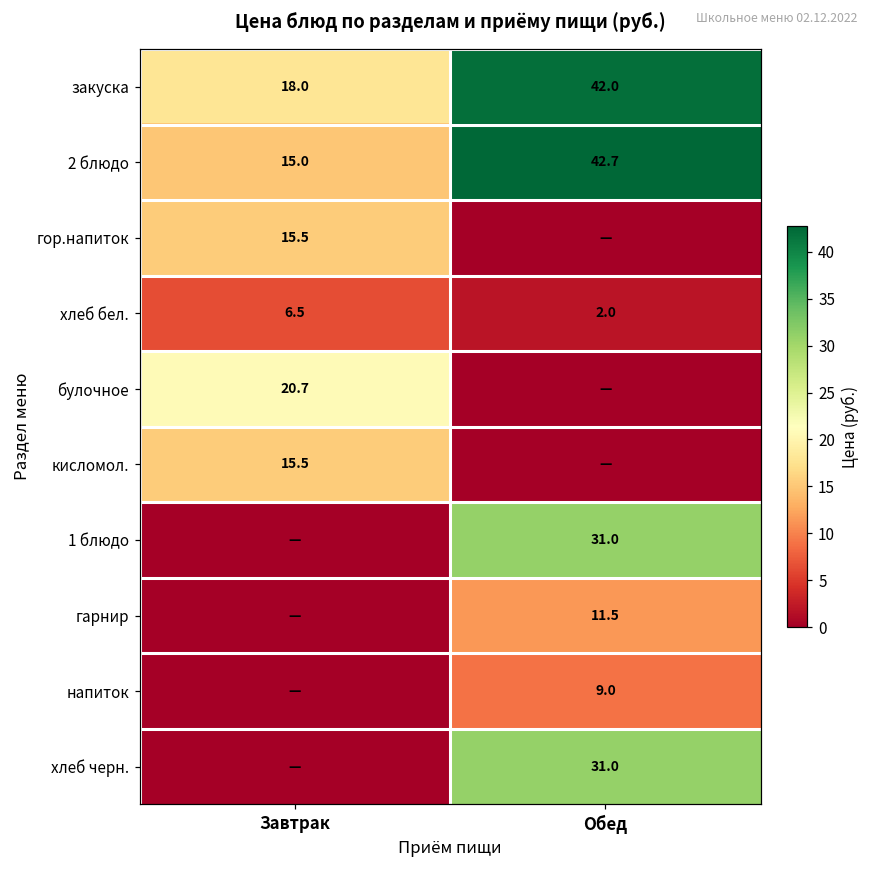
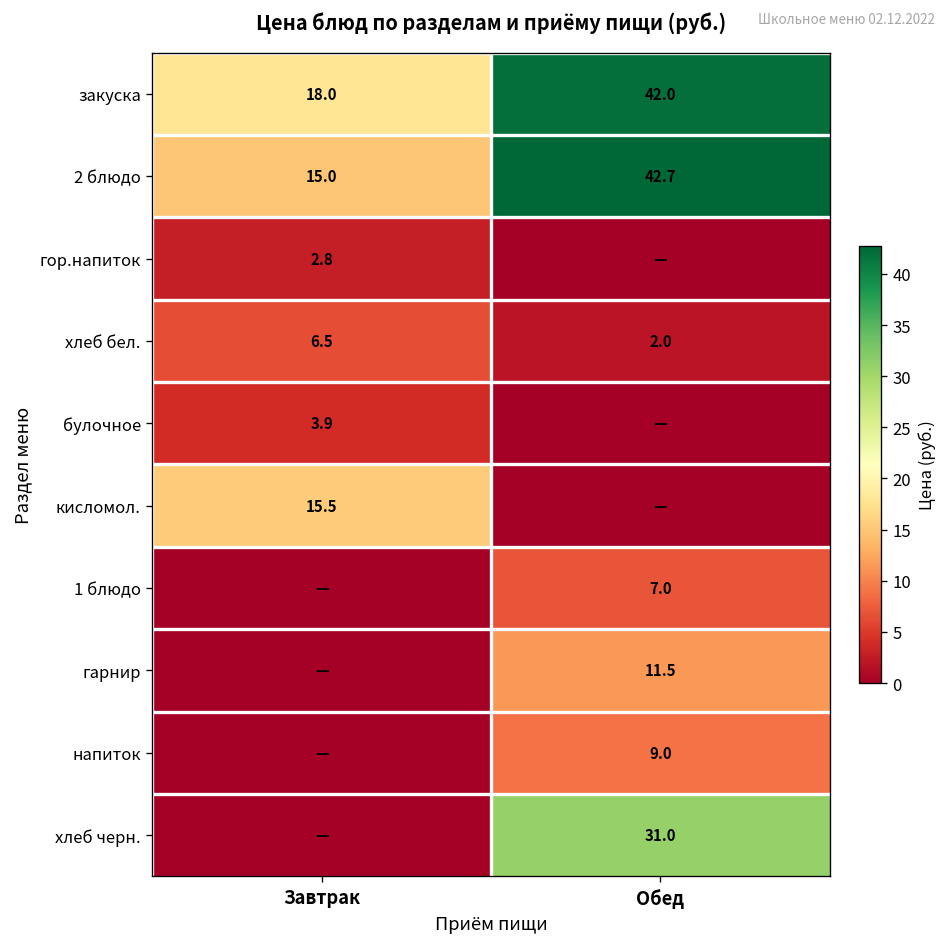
гор.напиток, Завтрак: 15.5 -> 2.8
булочное, Завтрак: 20.7 -> 3.9
1 блюдо, Обед: 31.0 -> 7.0
